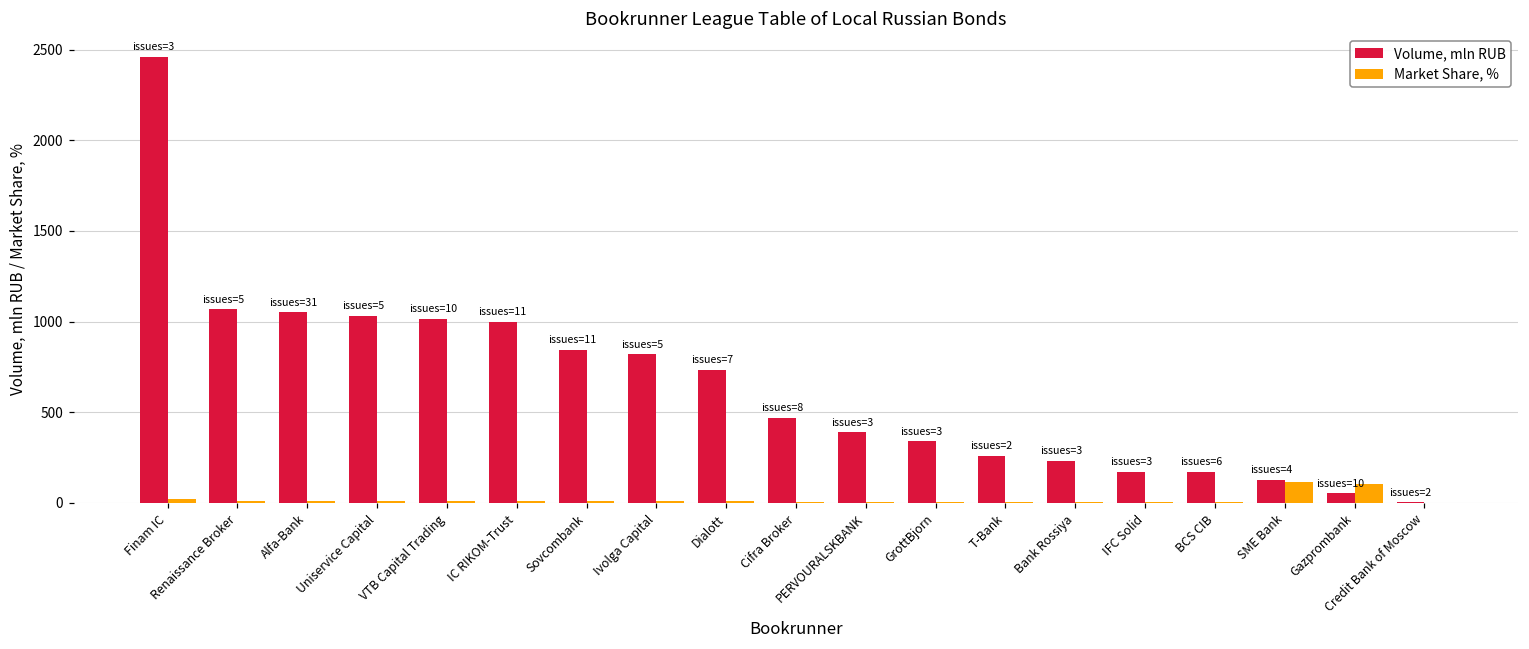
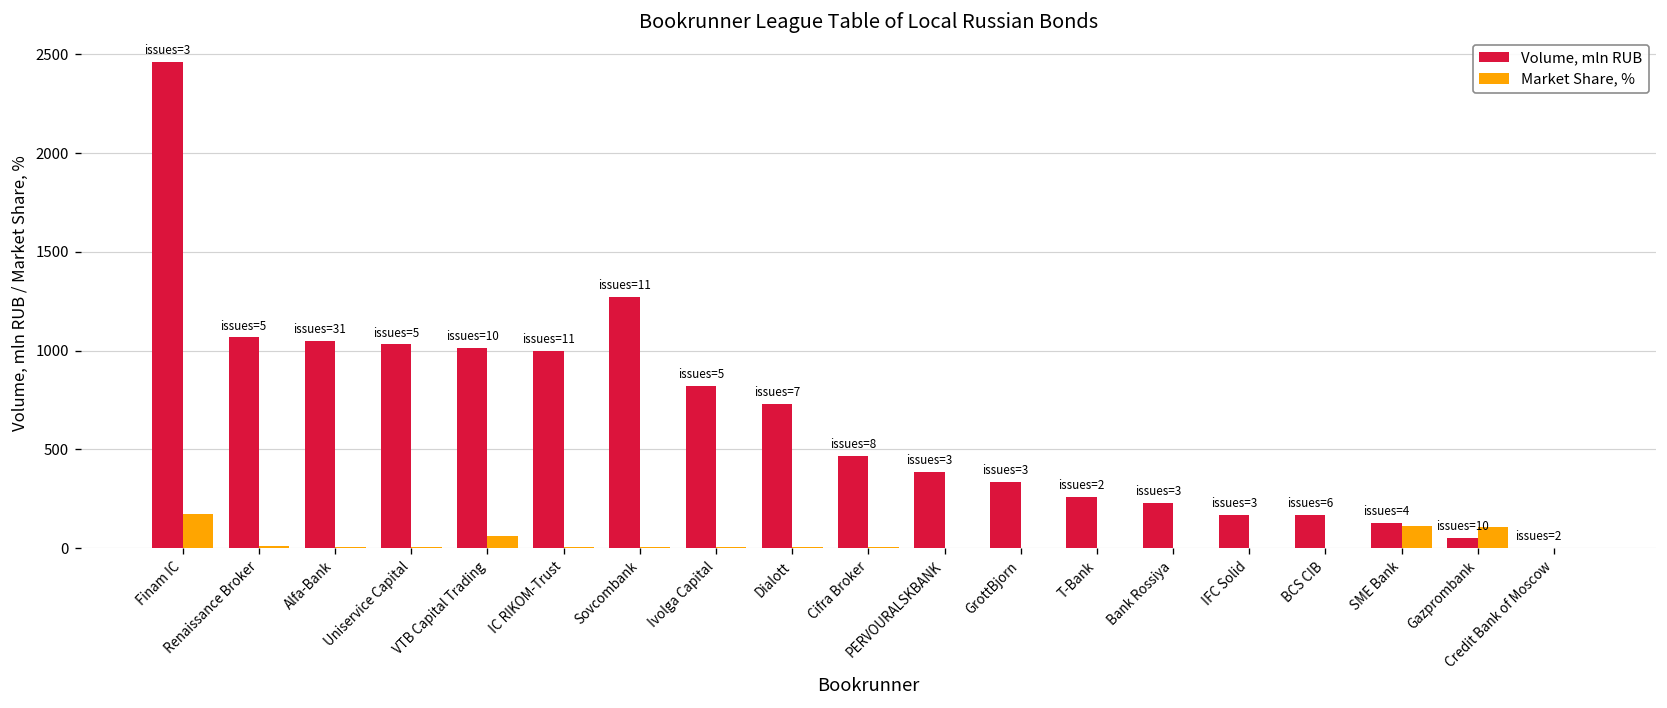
Market Share, %, Finam IC: 20 -> 170
Market Share, %, VTB Capital Trading: 10 -> 60
Volume, mln RUB, Sovcombank: 840 -> 1270
